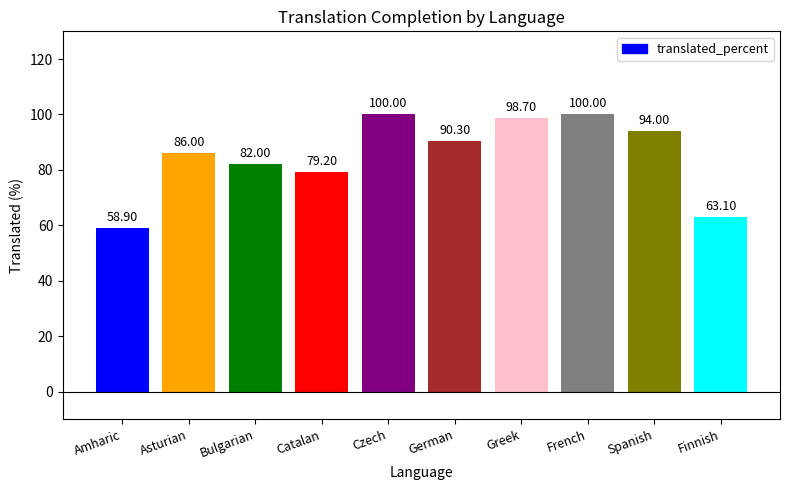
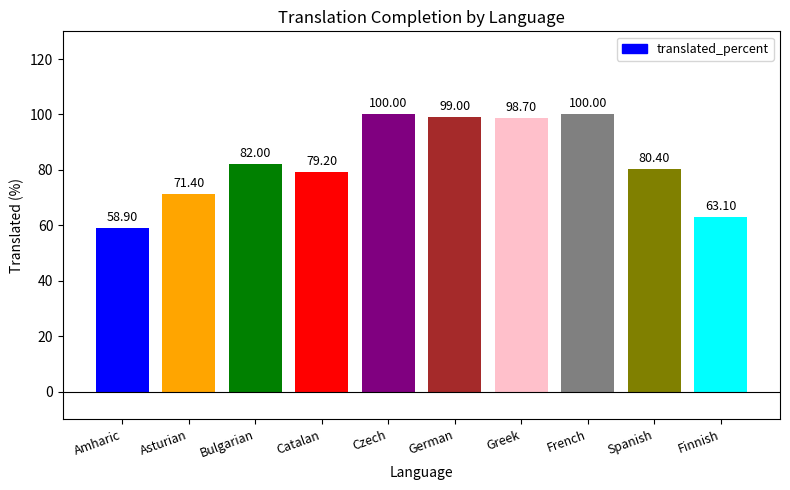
Asturian: 86.00 -> 71.40
German: 90.30 -> 99.00
Spanish: 94.00 -> 80.40
